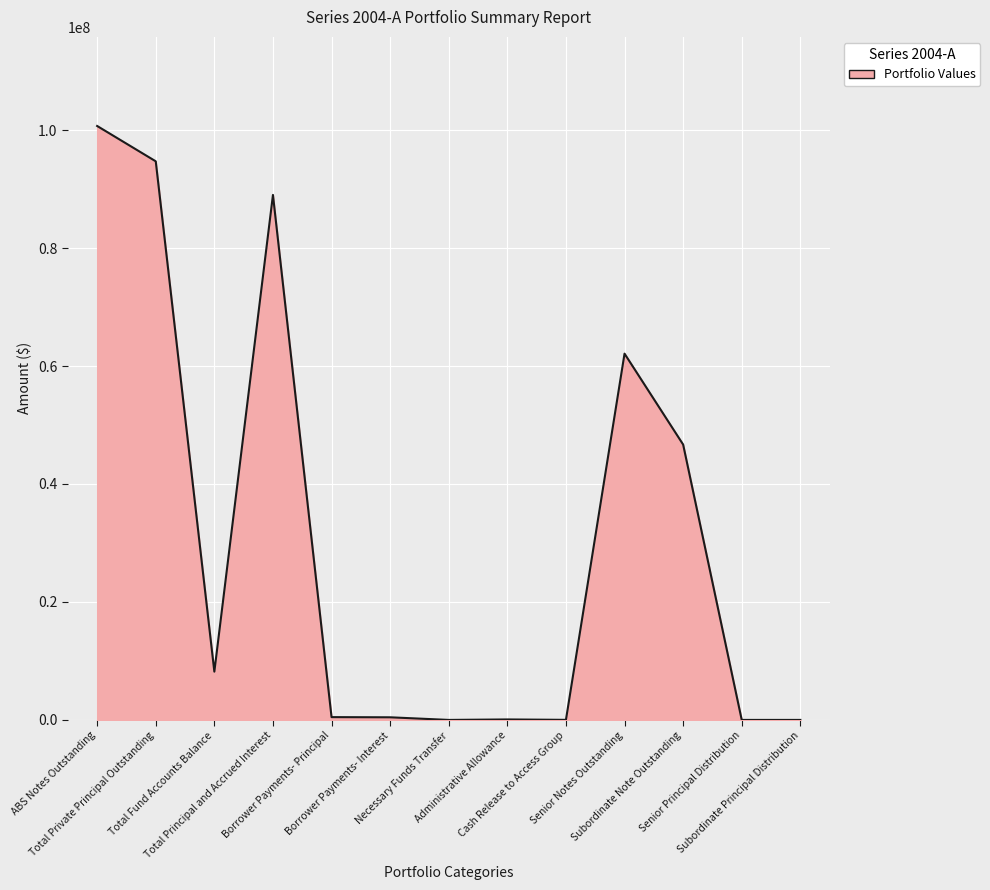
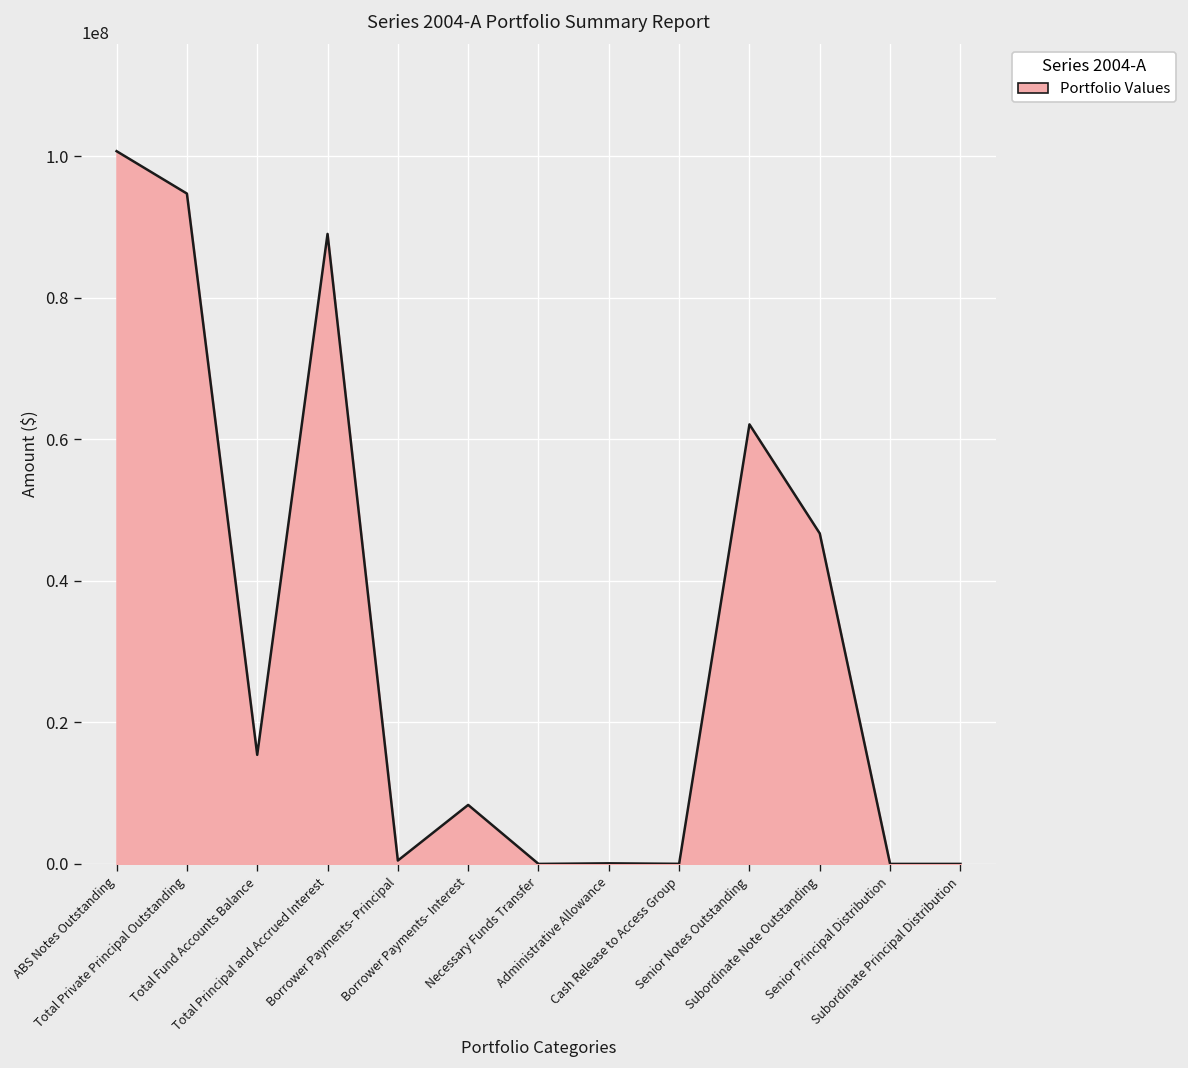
Total Fund Accounts Balance: 8000000 -> 15000000
Borrower Payments- Interest: 0 -> 8000000
